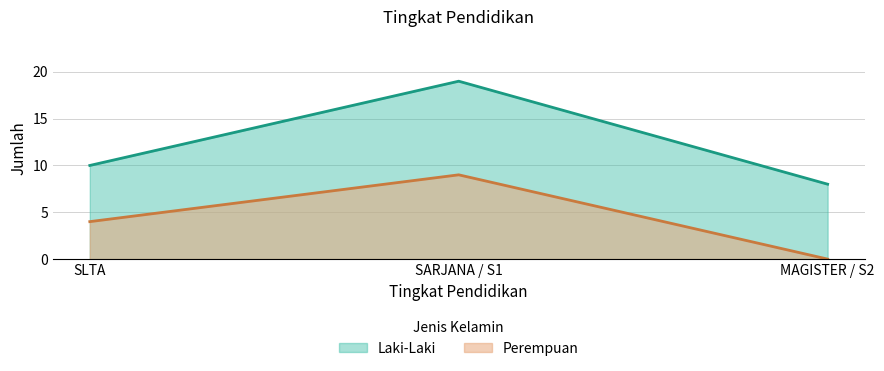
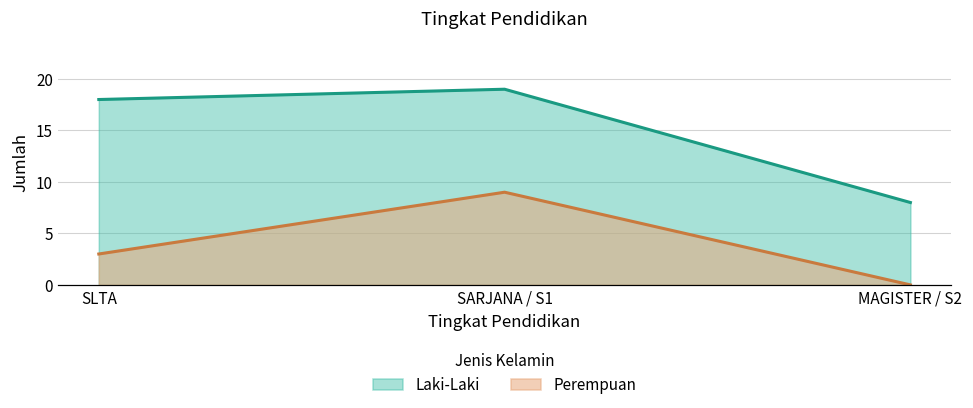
Laki-Laki, SLTA: 10 -> 18
Perempuan, SLTA: 4 -> 3
